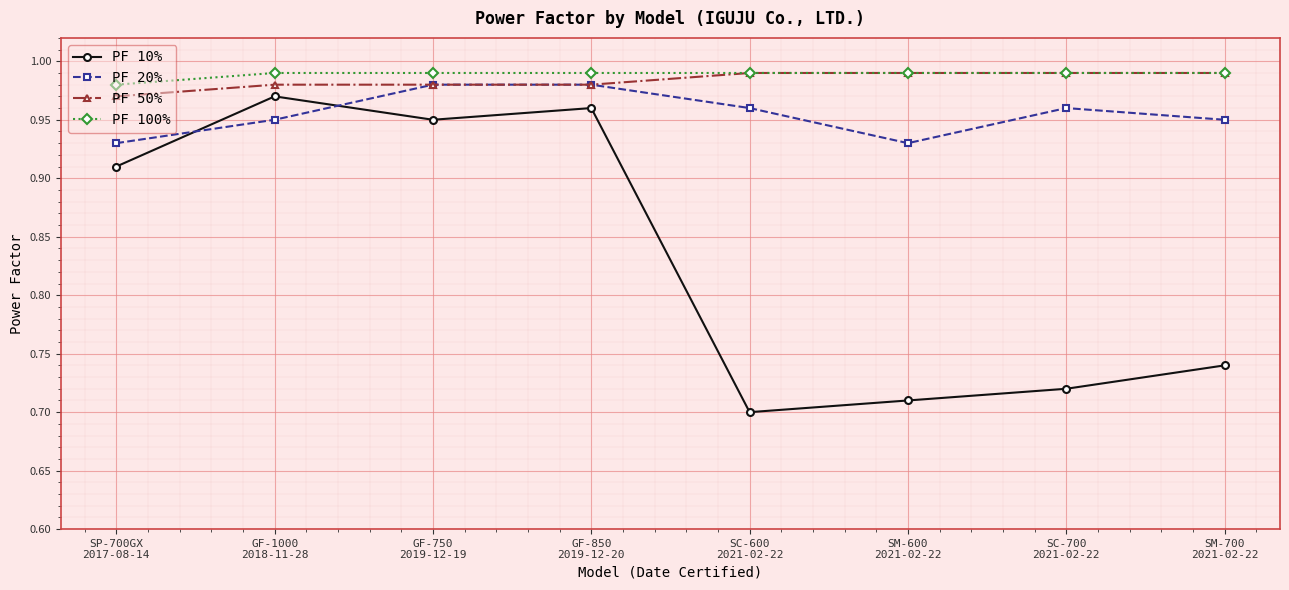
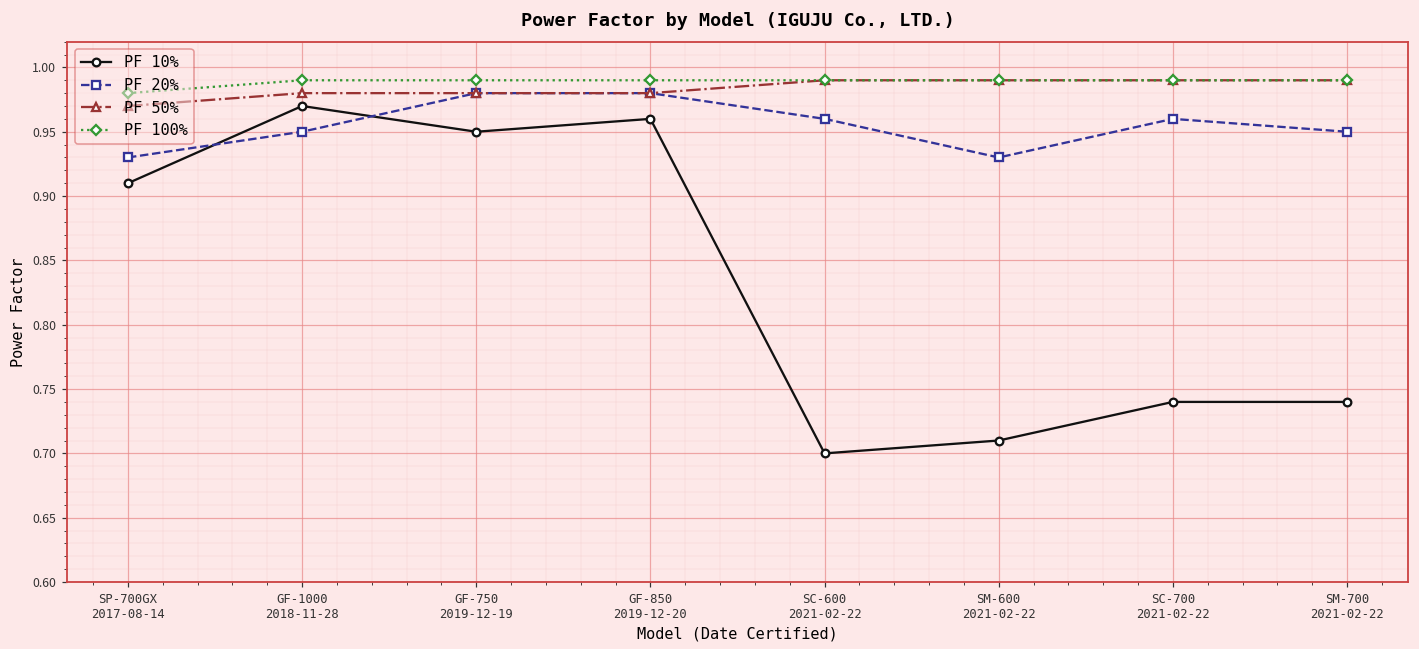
PF 10%, SC-700 2021-02-22: 0.72 -> 0.74
